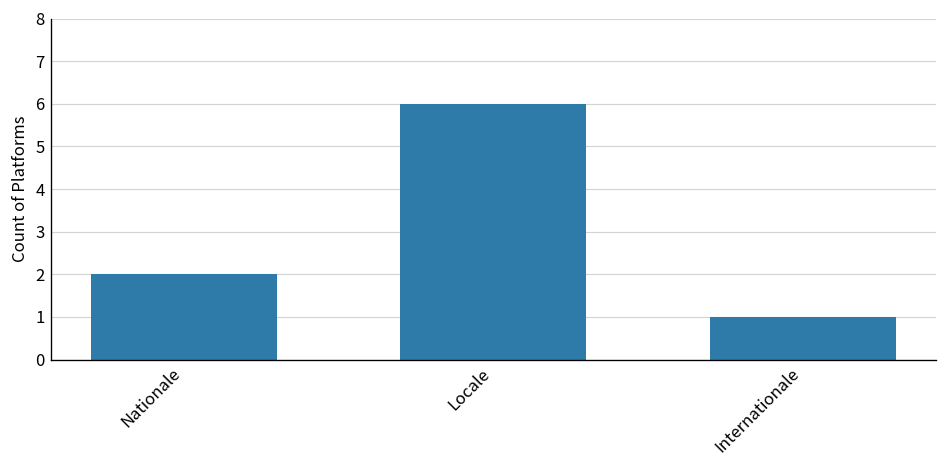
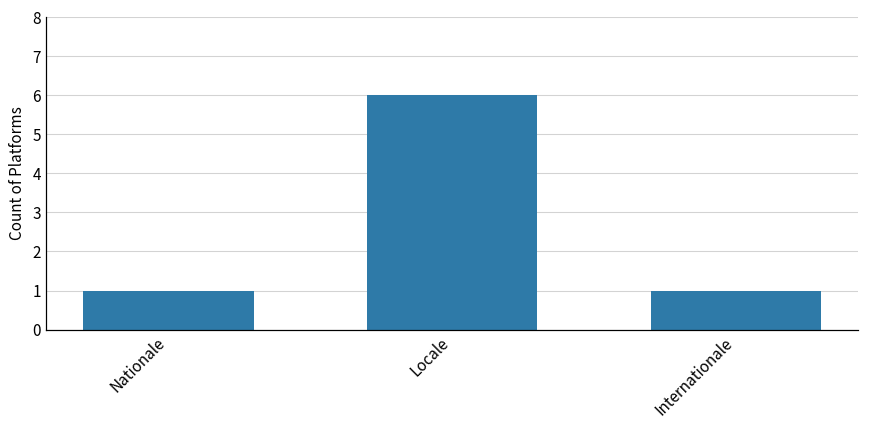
Nationale: 2 -> 1
